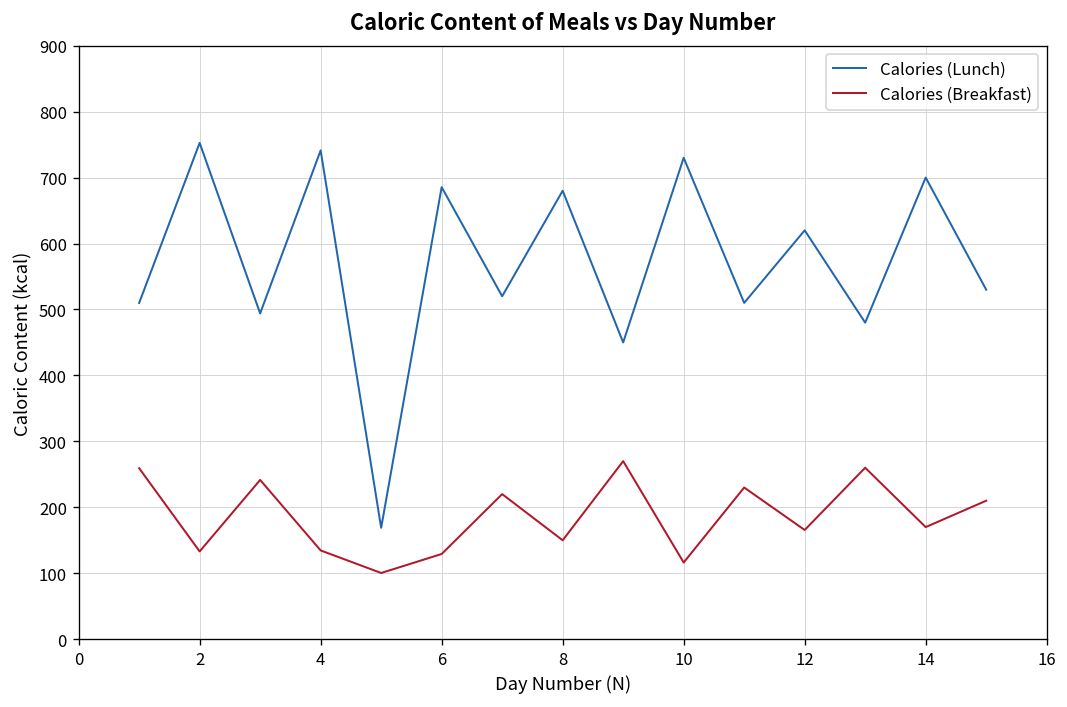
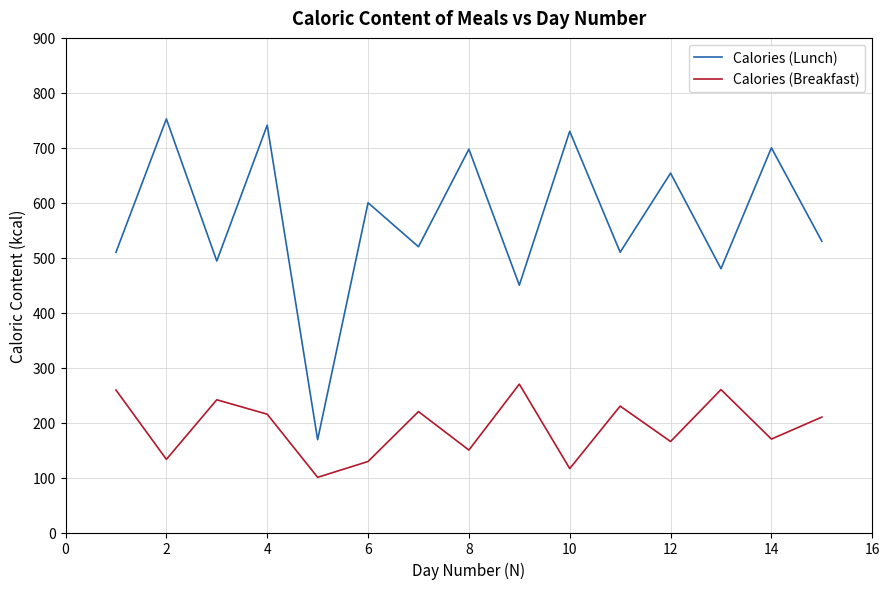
Calories (Breakfast), 4: 130 -> 220
Calories (Lunch), 6: 690 -> 600
Calories (Lunch), 8: 680 -> 700
Calories (Lunch), 12: 620 -> 650
